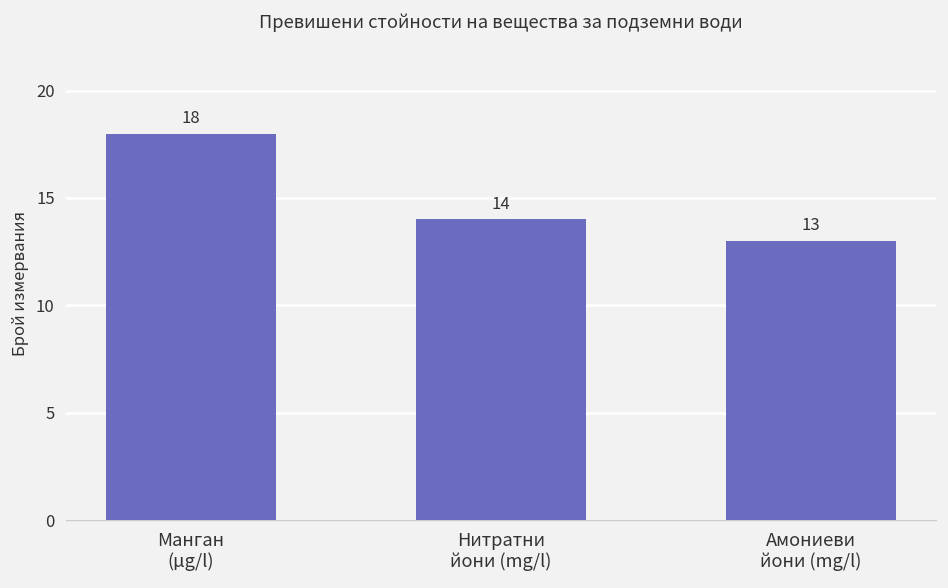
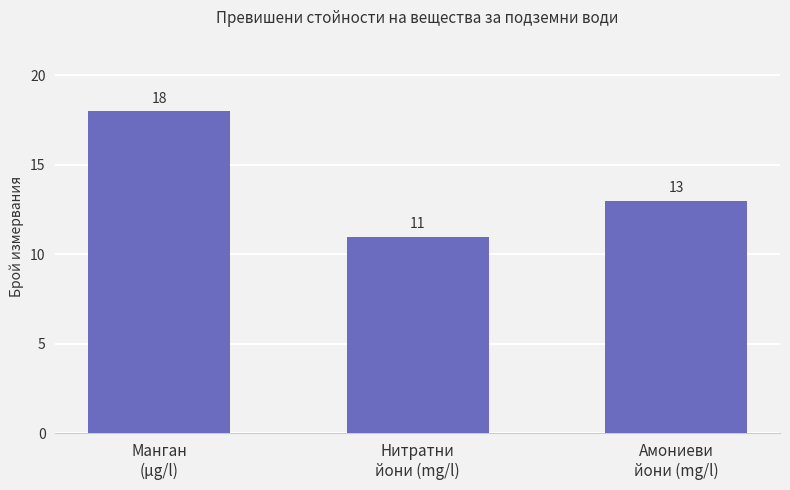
Нитратни йони (mg/l): 14 -> 11
